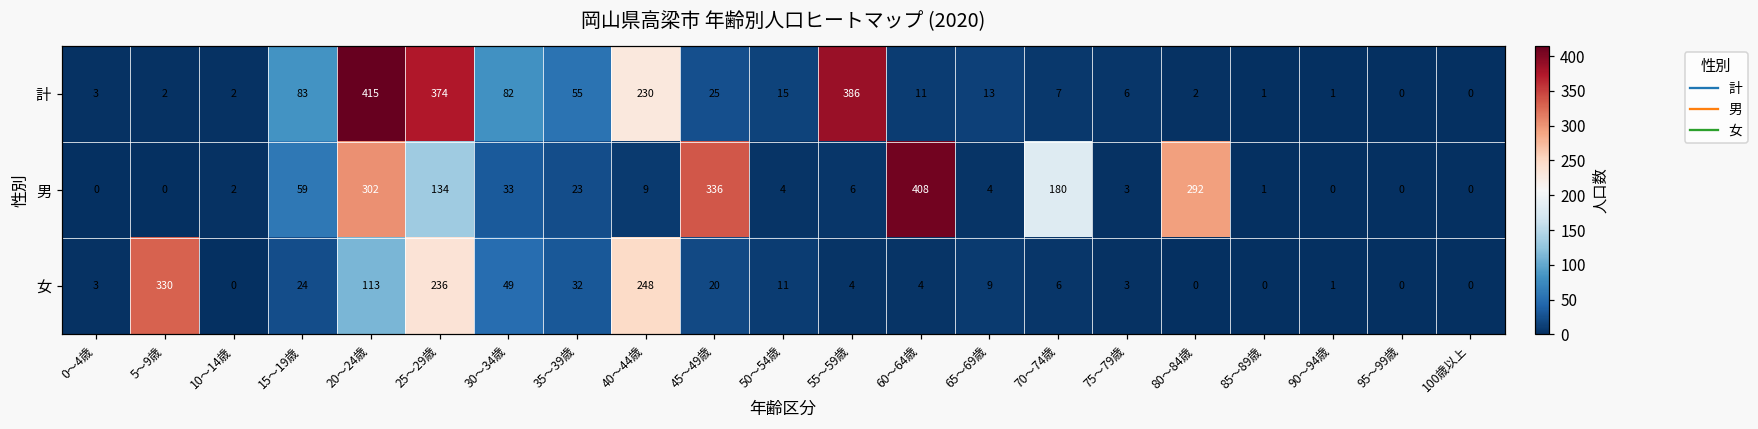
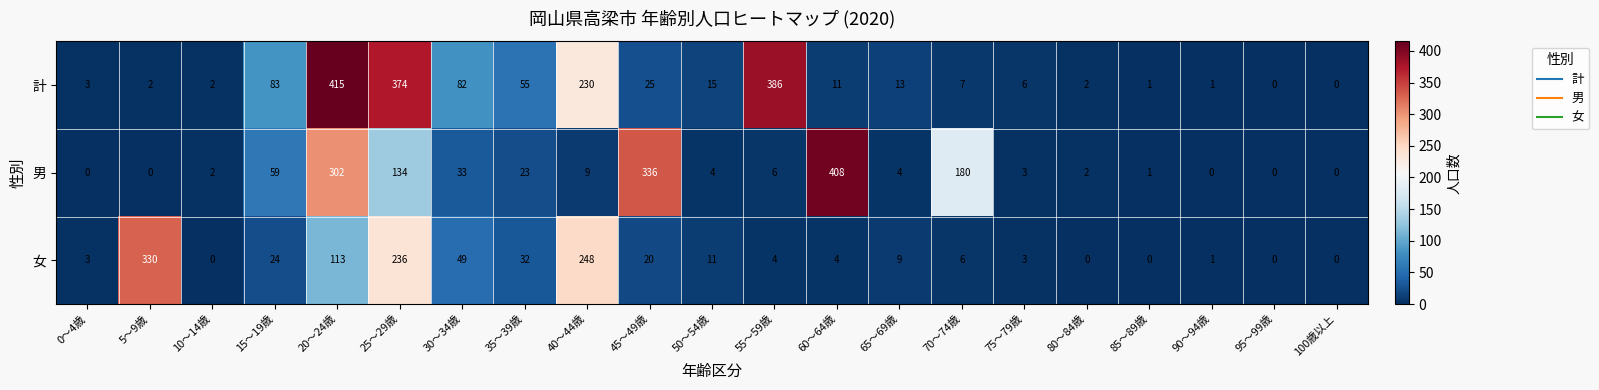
男, 80～84歳: 292 -> 2
